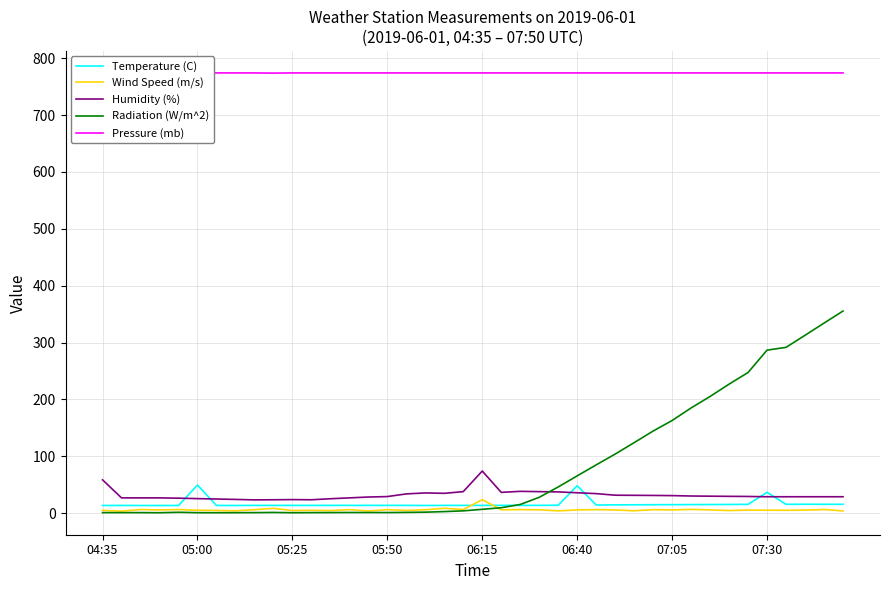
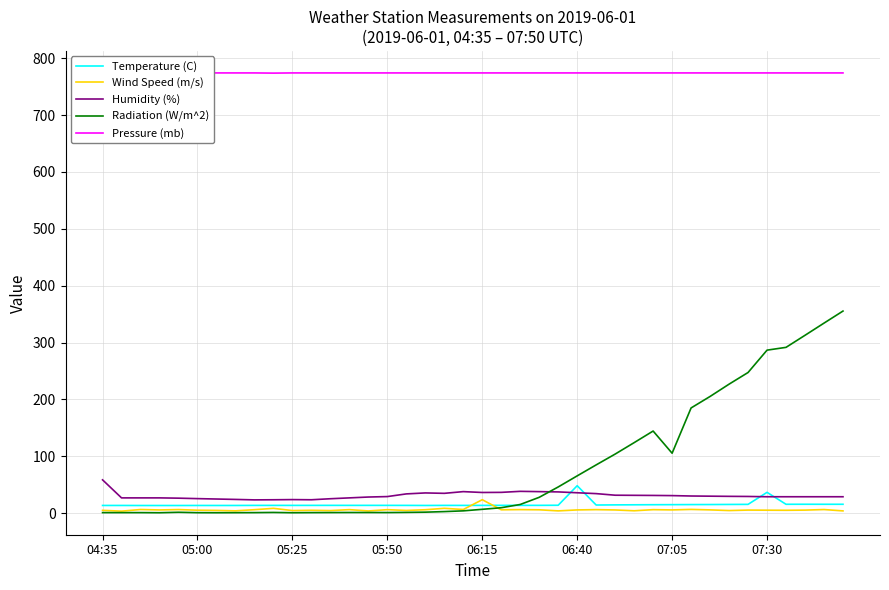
Temperature (C), 05:00: 50 -> 10
Humidity (%), 06:15: 70 -> 40
Radiation (W/m^2), 07:05: 160 -> 110
